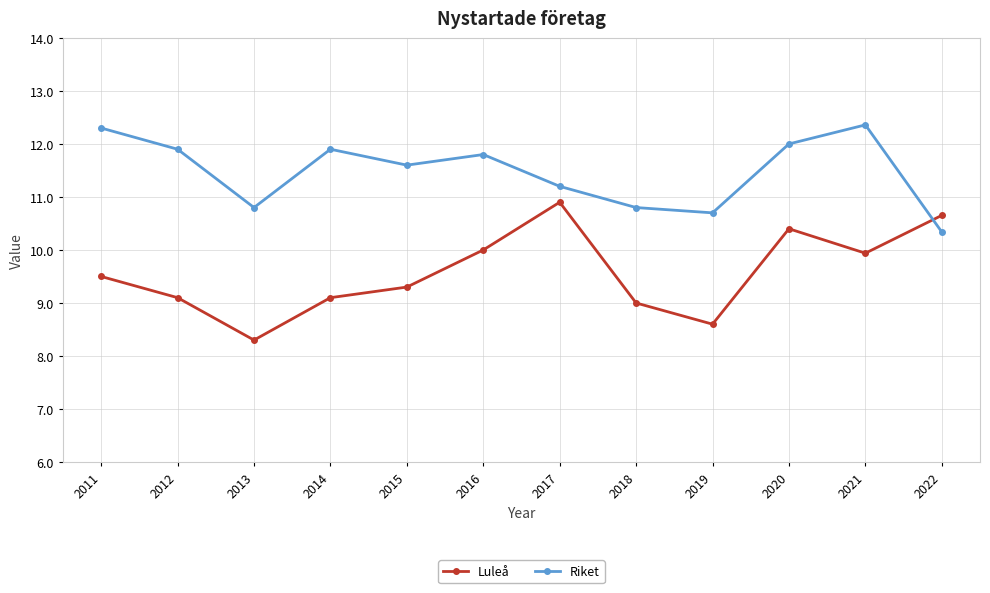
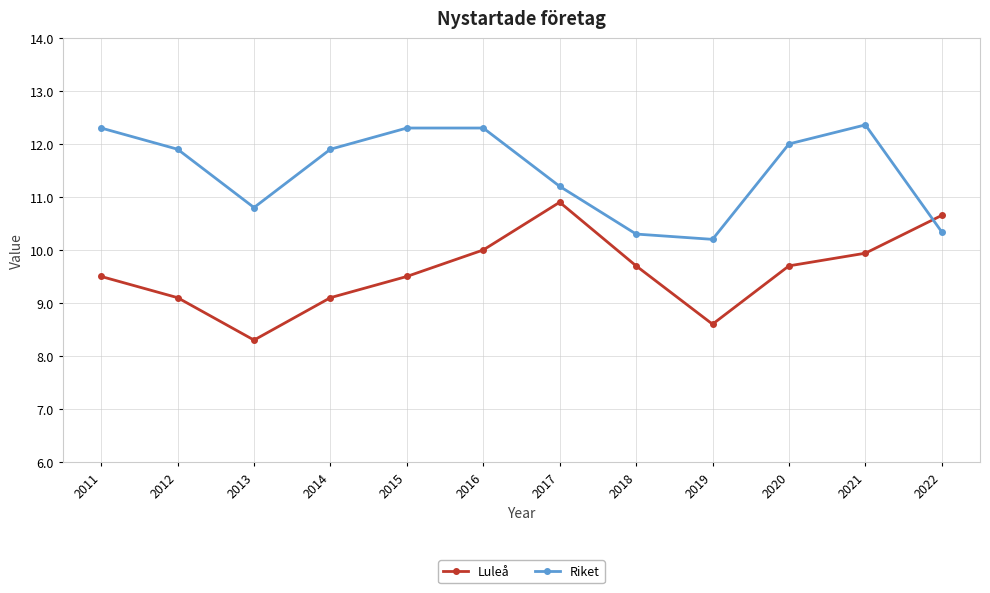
Luleå, 2015: 9.3 -> 9.5
Riket, 2015: 11.6 -> 12.3
Riket, 2016: 11.8 -> 12.3
Luleå, 2018: 9.0 -> 9.7
Riket, 2018: 10.8 -> 10.3
Riket, 2019: 10.7 -> 10.2
Luleå, 2020: 10.4 -> 9.7
